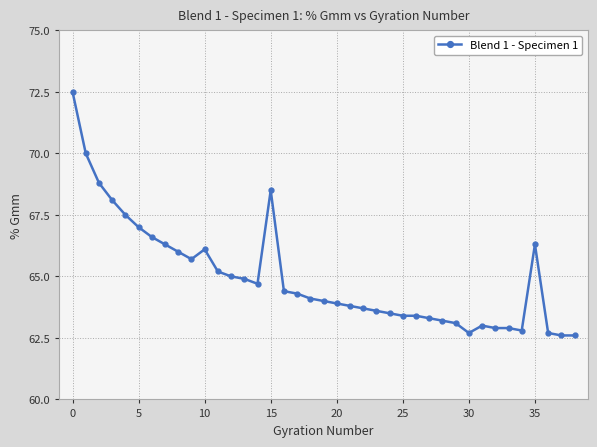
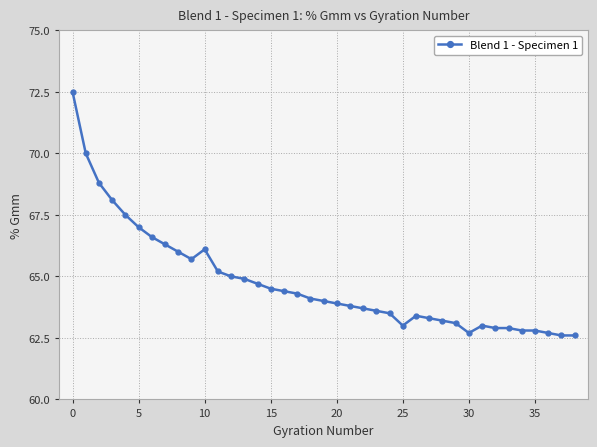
15: 68.5 -> 64.5
25: 63.4 -> 63.0
35: 66.3 -> 62.8
